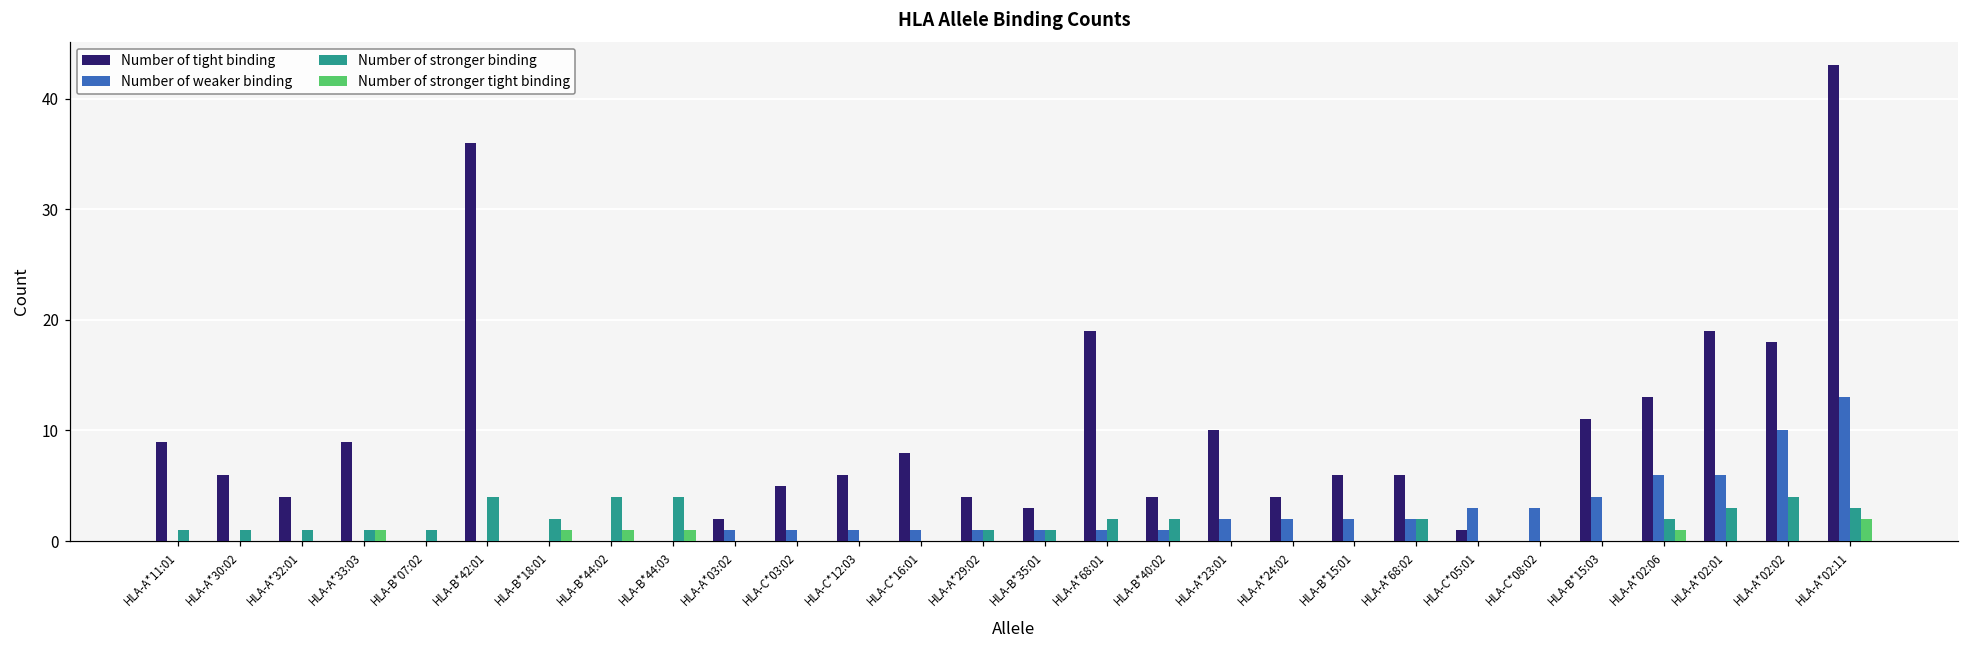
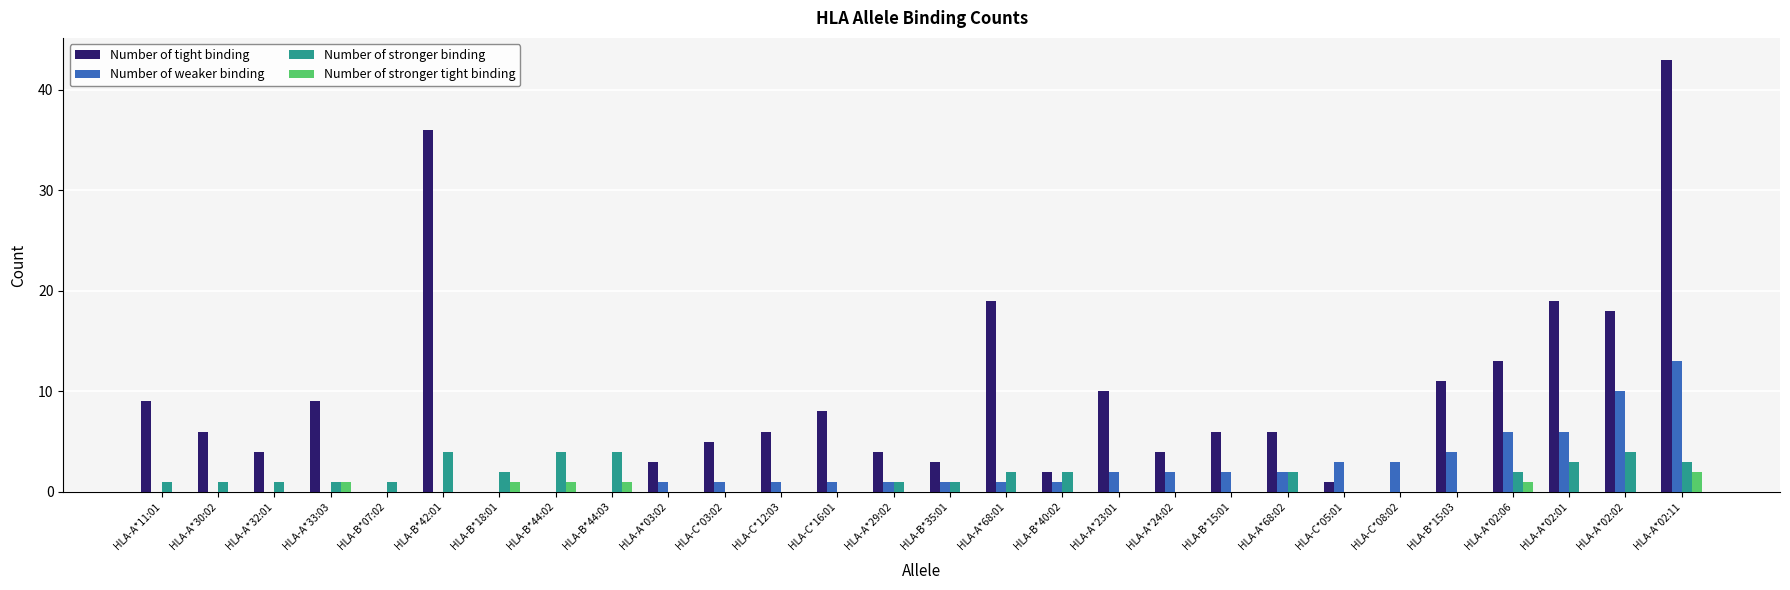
Number of tight binding, HLA-A*03:02: 2 -> 3
Number of tight binding, HLA-B*40:02: 4 -> 2
